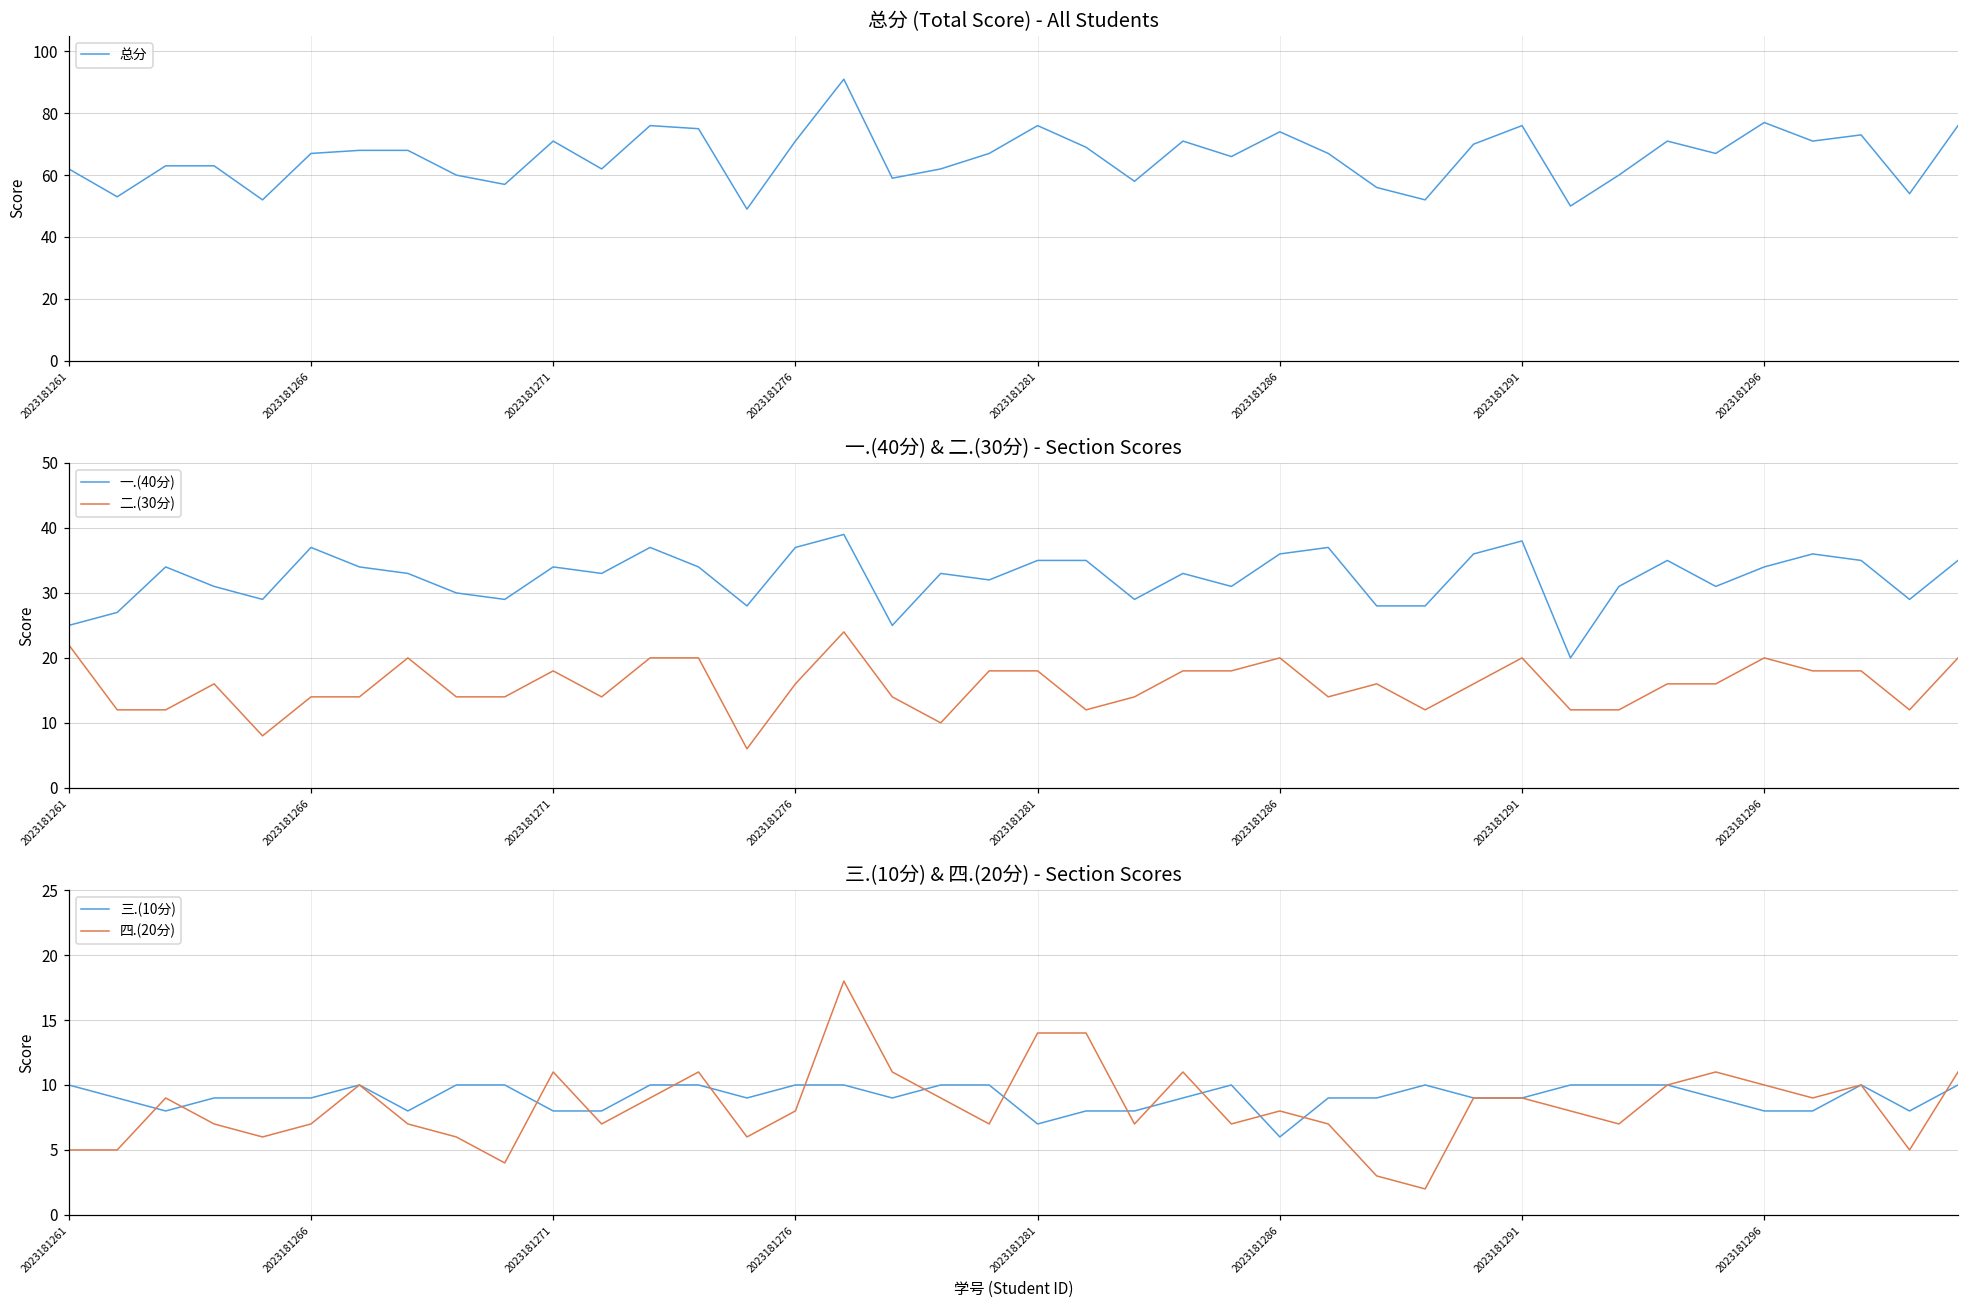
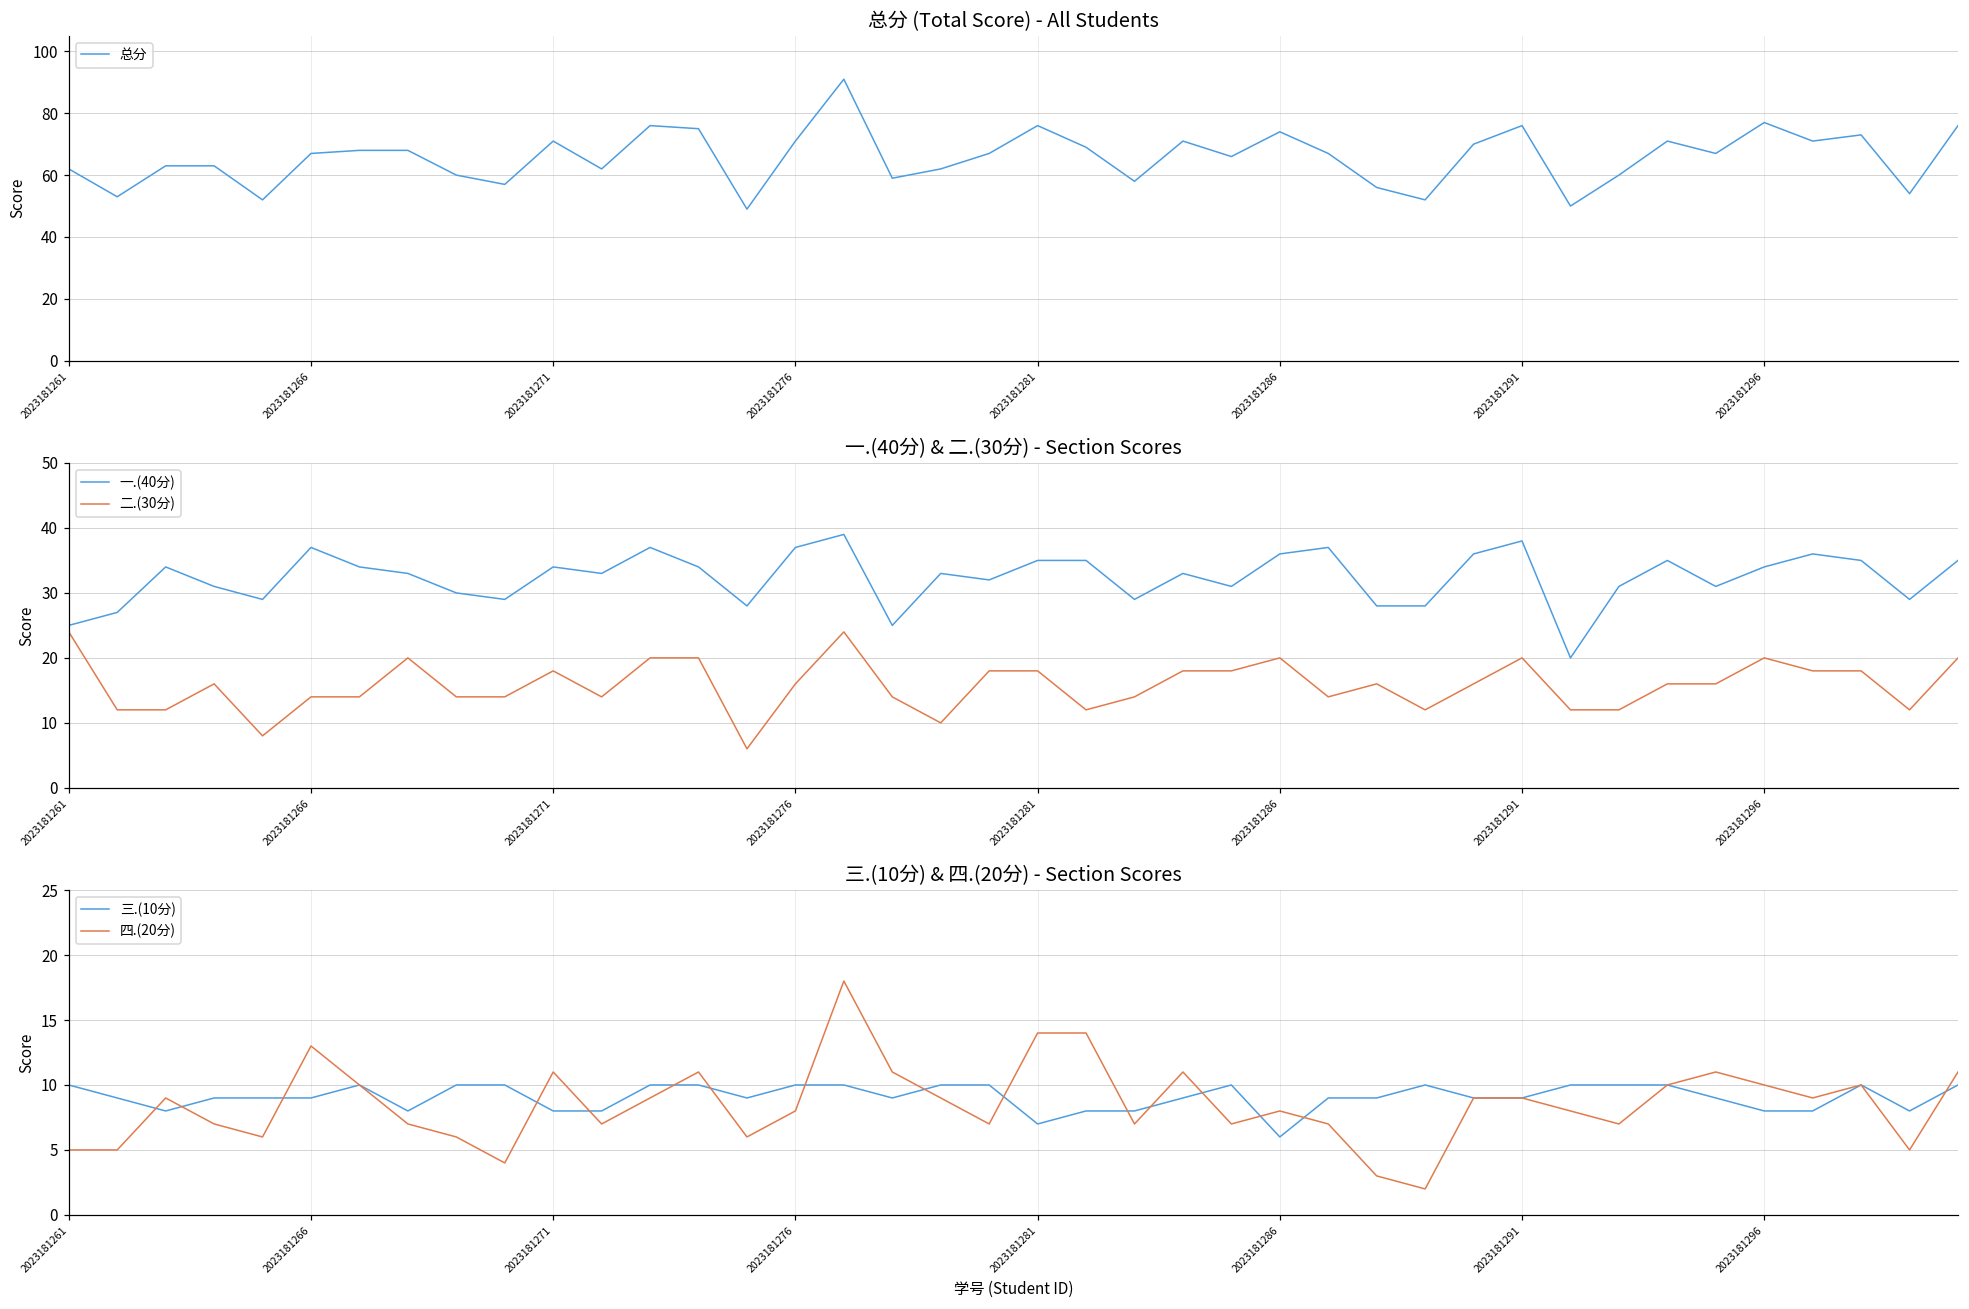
一.(40分) & 二.(30分) - Section Scores, 二.(30分), 2023181261: 22 -> 24
三.(10分) & 四.(20分) - Section Scores, 四.(20分), 2023181266: 7 -> 13
